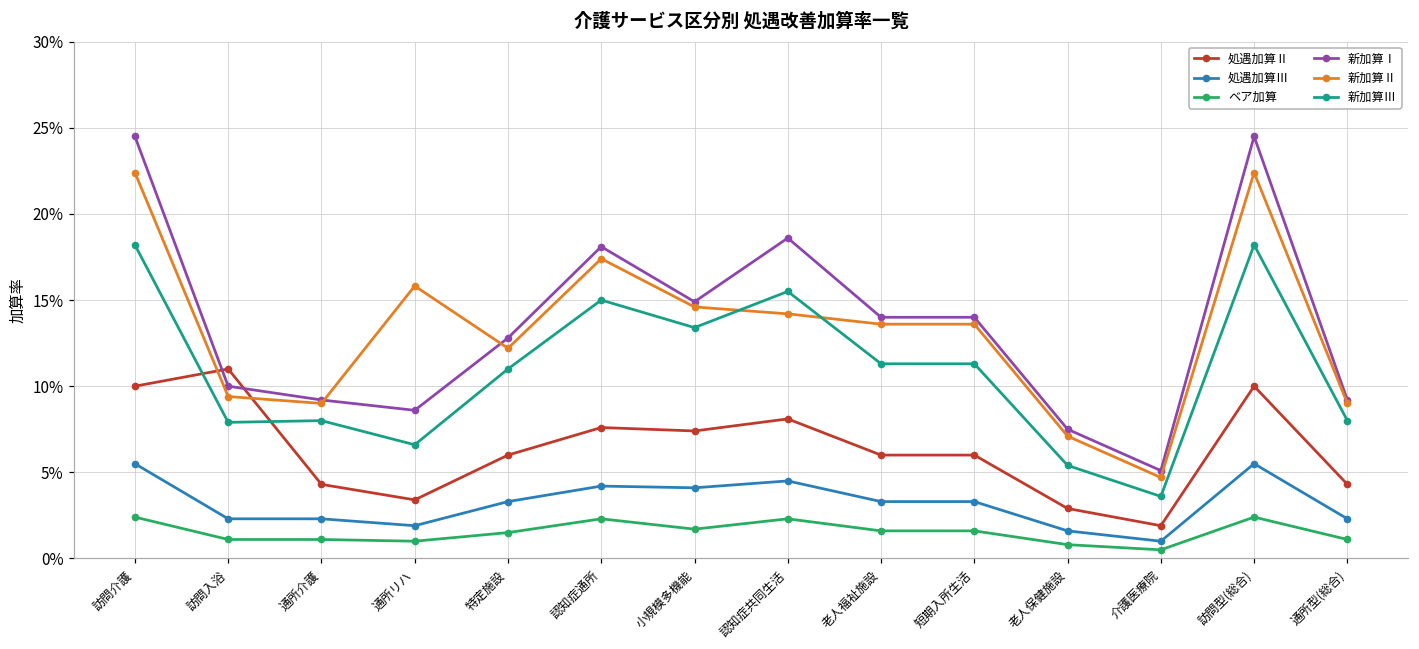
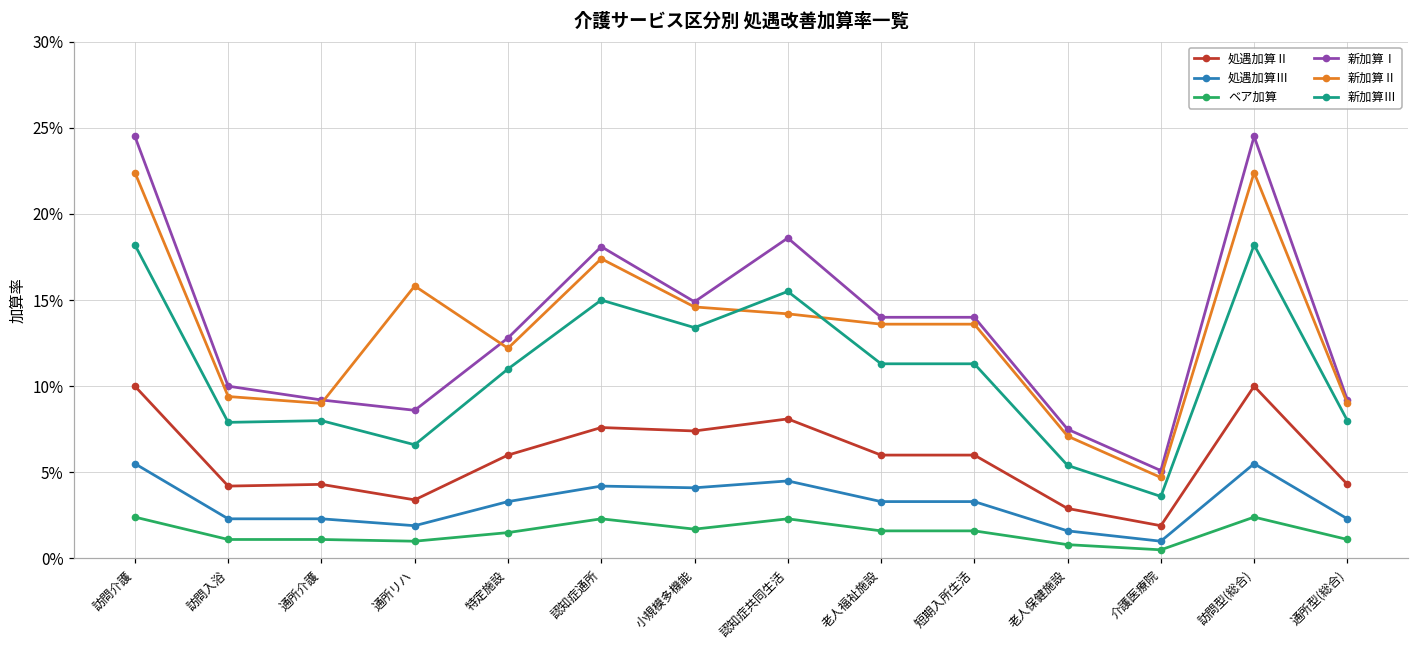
処遇加算Ⅱ, 訪問入浴: 11.0% -> 4.2%
